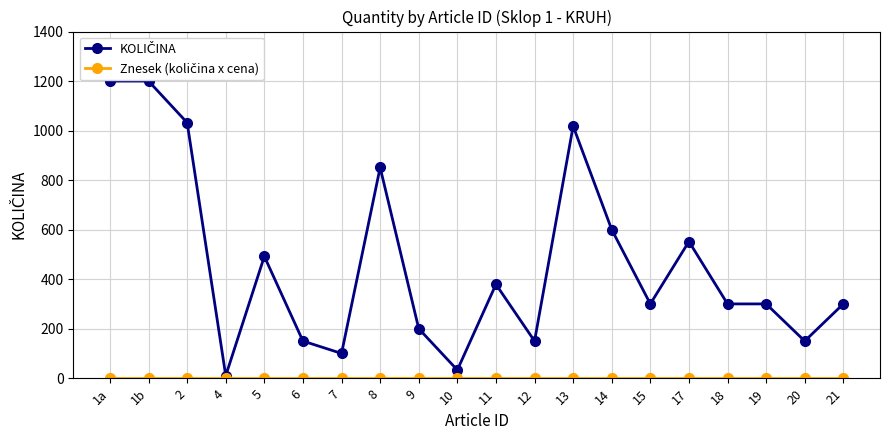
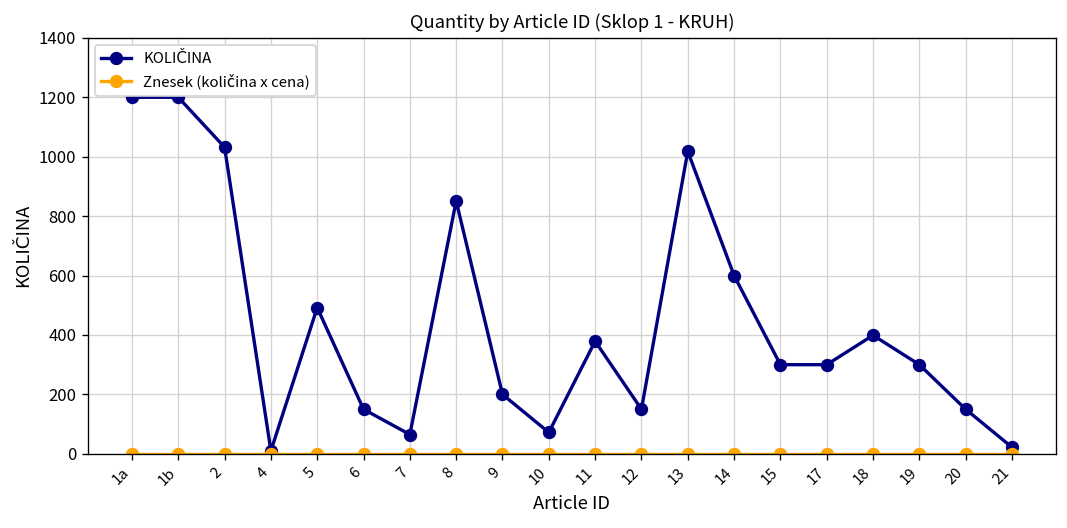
KOLIČINA, 7: 100 -> 70
KOLIČINA, 10: 30 -> 70
KOLIČINA, 17: 550 -> 300
KOLIČINA, 18: 300 -> 400
KOLIČINA, 21: 300 -> 20
